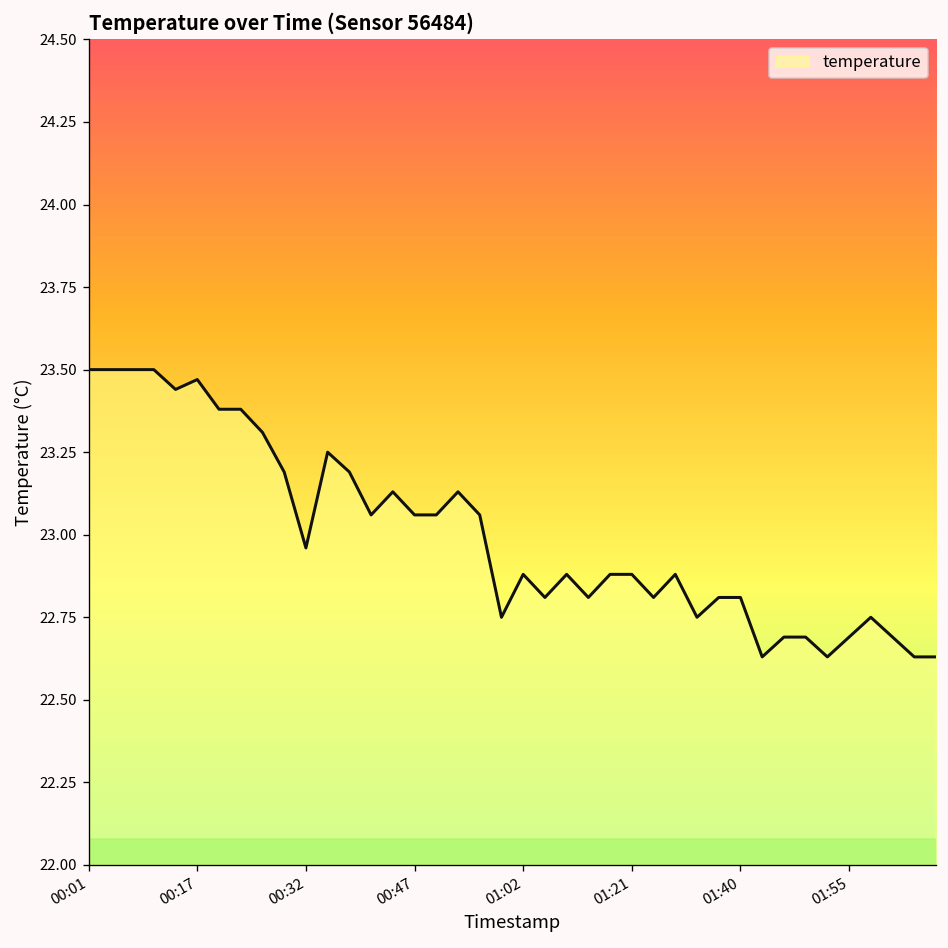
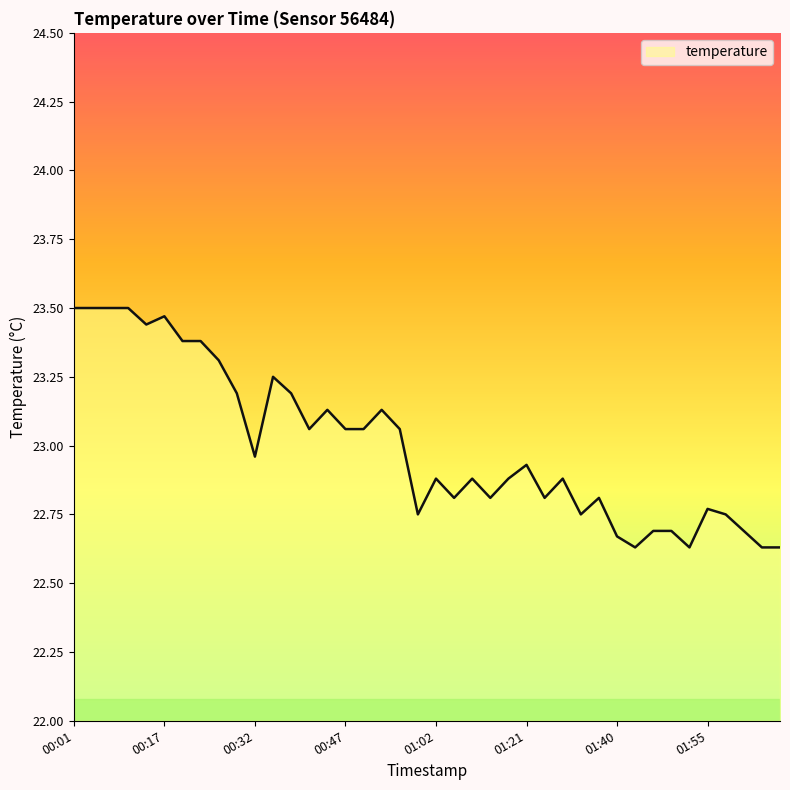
01:21: 22.88 -> 22.93
01:40: 22.81 -> 22.67
01:55: 22.69 -> 22.77
